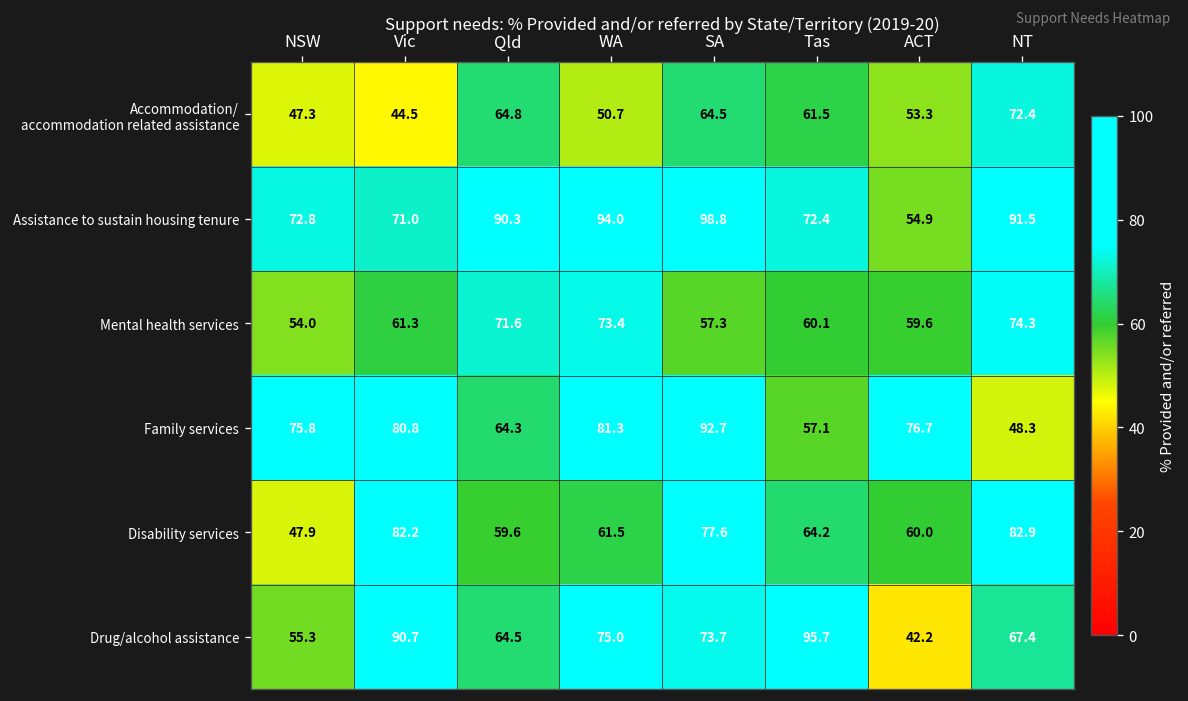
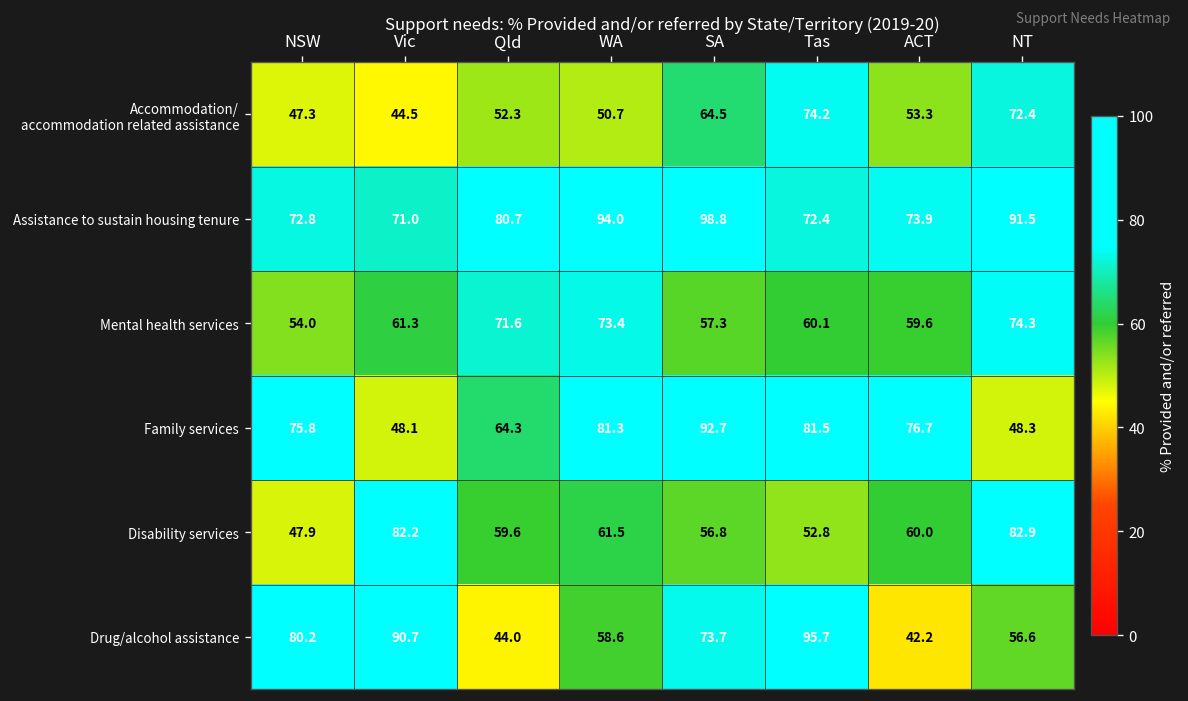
Accommodation/ accommodation related assistance, Qld: 64.8 -> 52.3
Accommodation/ accommodation related assistance, Tas: 61.5 -> 74.2
Assistance to sustain housing tenure, Qld: 90.3 -> 80.7
Assistance to sustain housing tenure, ACT: 54.9 -> 73.9
Family services, Vic: 80.8 -> 48.1
Family services, Tas: 57.1 -> 81.5
Disability services, SA: 77.6 -> 56.8
Disability services, Tas: 64.2 -> 52.8
Drug/alcohol assistance, NSW: 55.3 -> 80.2
Drug/alcohol assistance, Qld: 64.5 -> 44.0
Drug/alcohol assistance, WA: 75.0 -> 58.6
Drug/alcohol assistance, NT: 67.4 -> 56.6
